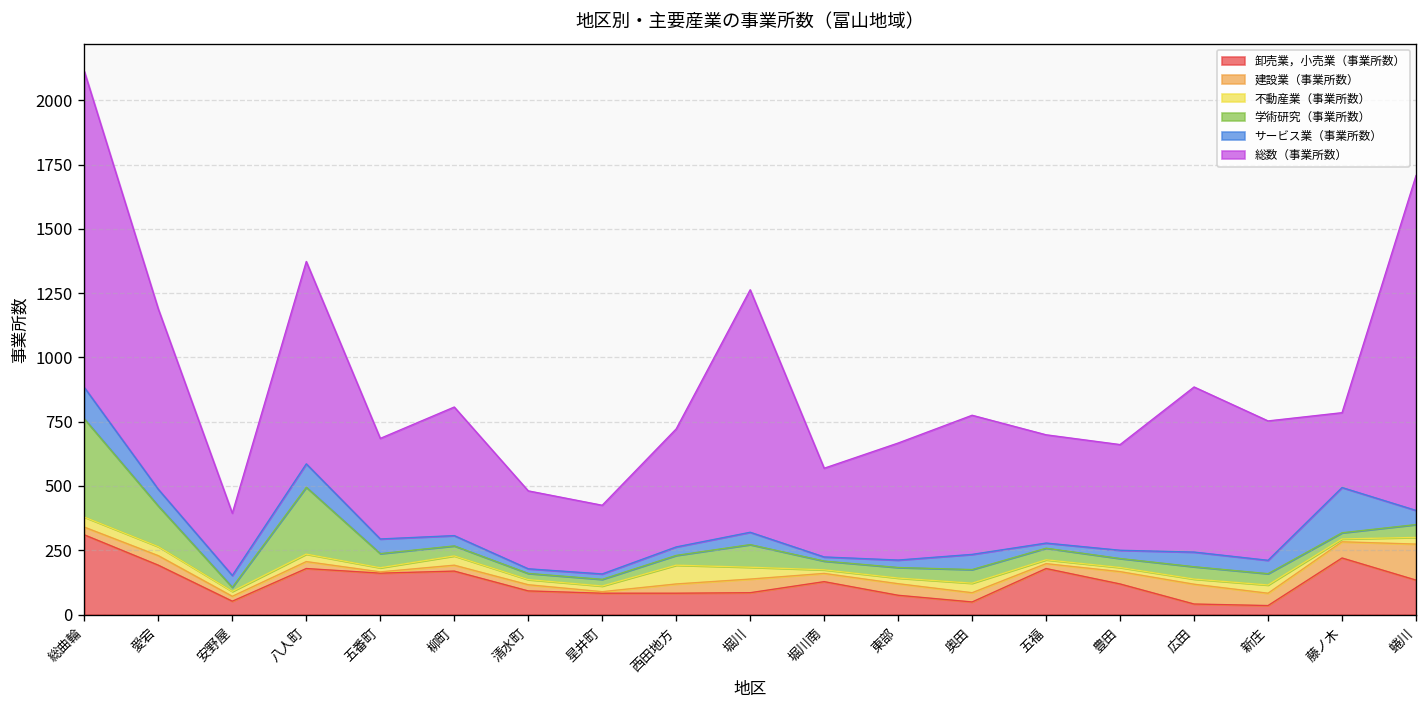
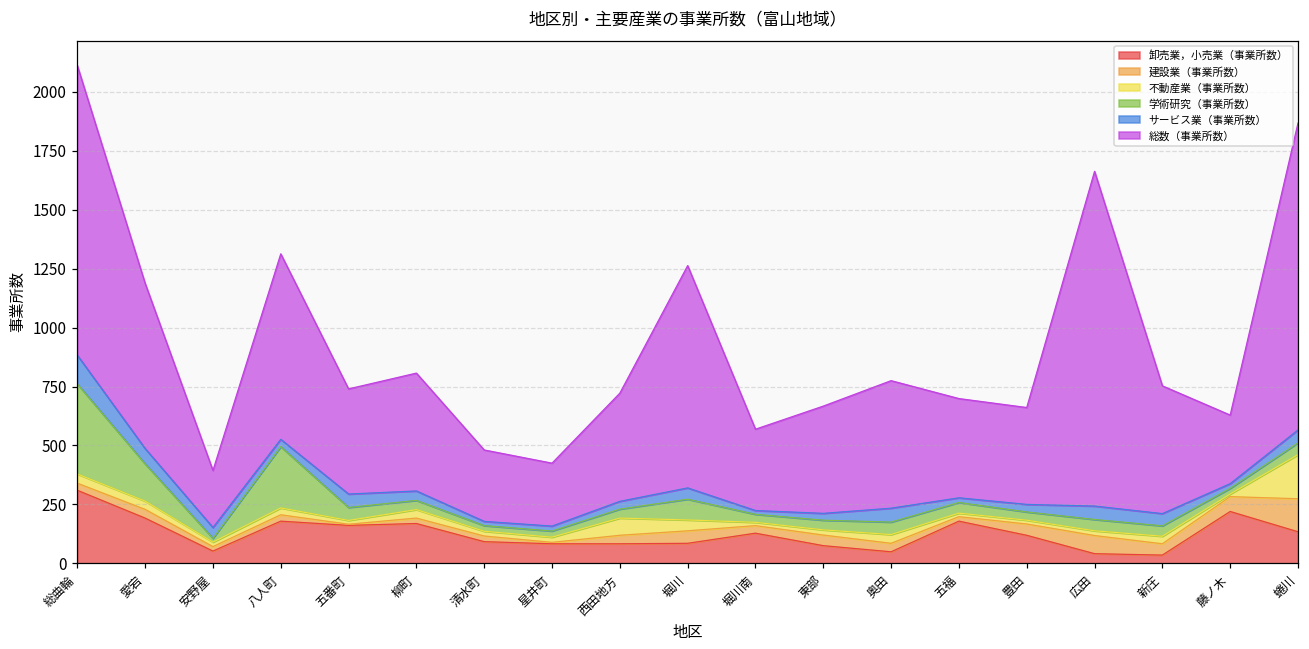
サービス業（事業所数）, 八人町: 90 -> 30
総数（事業所数）, 五番町: 390 -> 450
総数（事業所数）, 広田: 640 -> 1420
サービス業（事業所数）, 藤ノ木: 180 -> 20
不動産業（事業所数）, 蜷川: 30 -> 190
